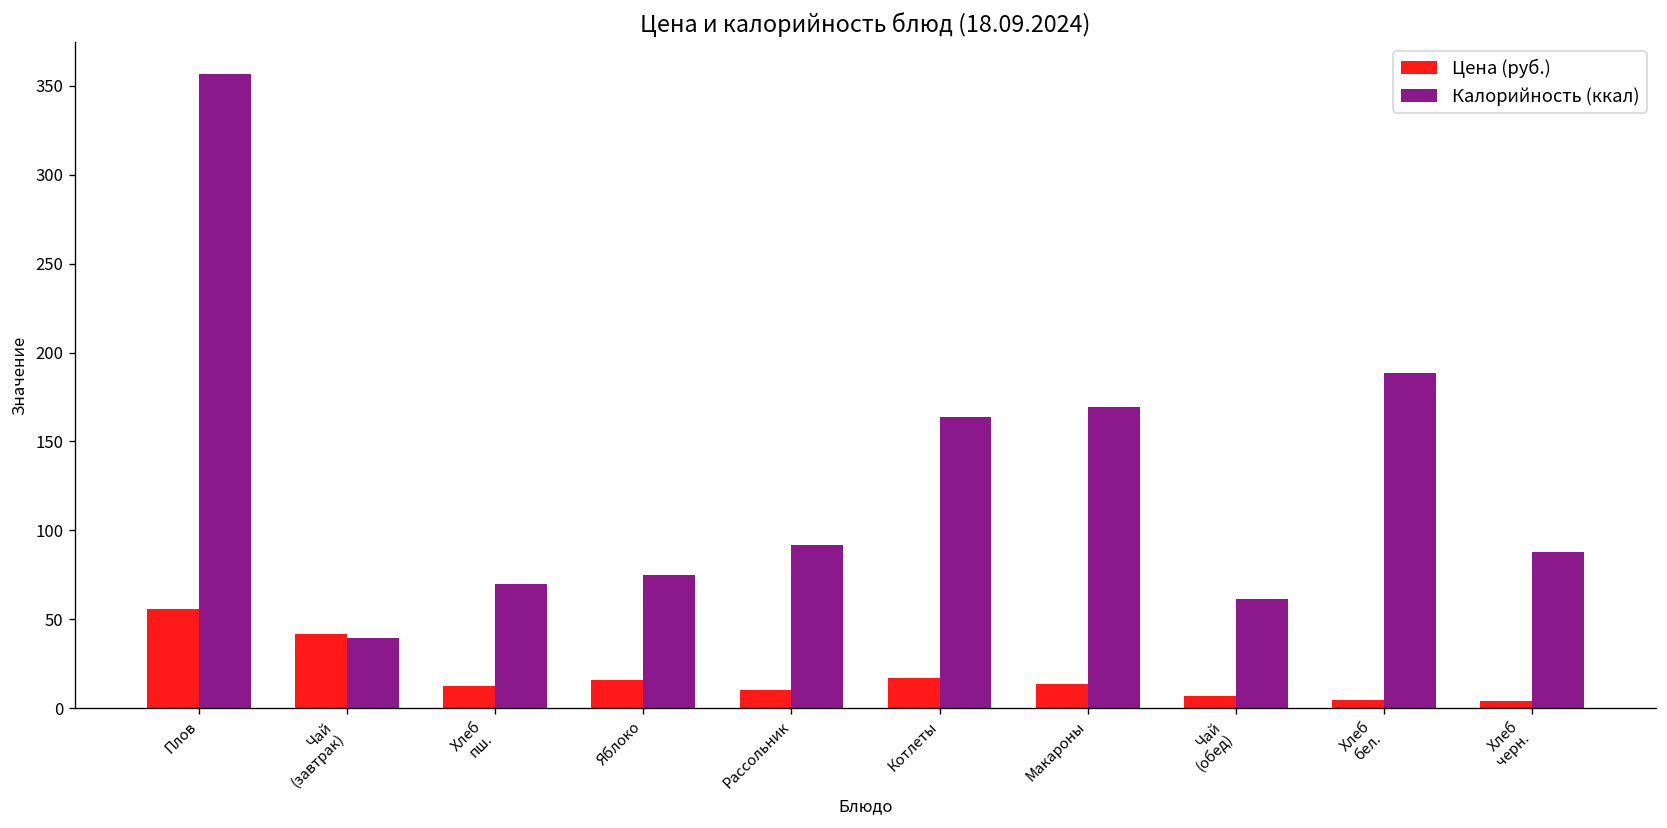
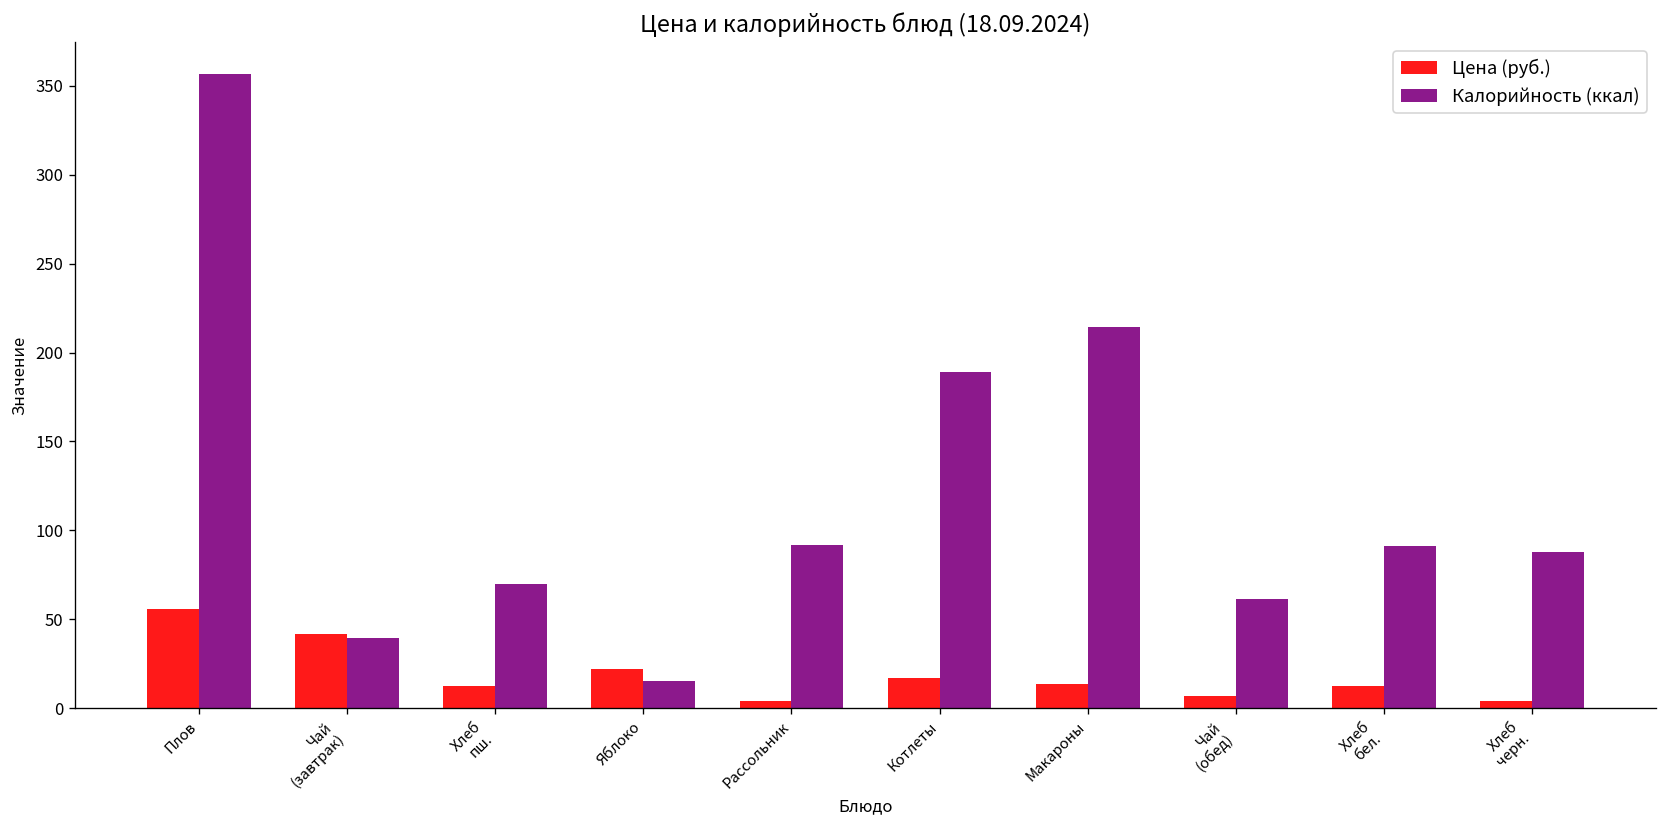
Цена (руб.), Яблоко: 16 -> 22
Калорийность (ккал), Яблоко: 75 -> 15
Цена (руб.), Рассольник: 10 -> 4
Калорийность (ккал), Котлеты: 164 -> 189
Калорийность (ккал), Макароны: 169 -> 214
Цена (руб.), Хлеб бел.: 5 -> 13
Калорийность (ккал), Хлеб бел.: 189 -> 91
